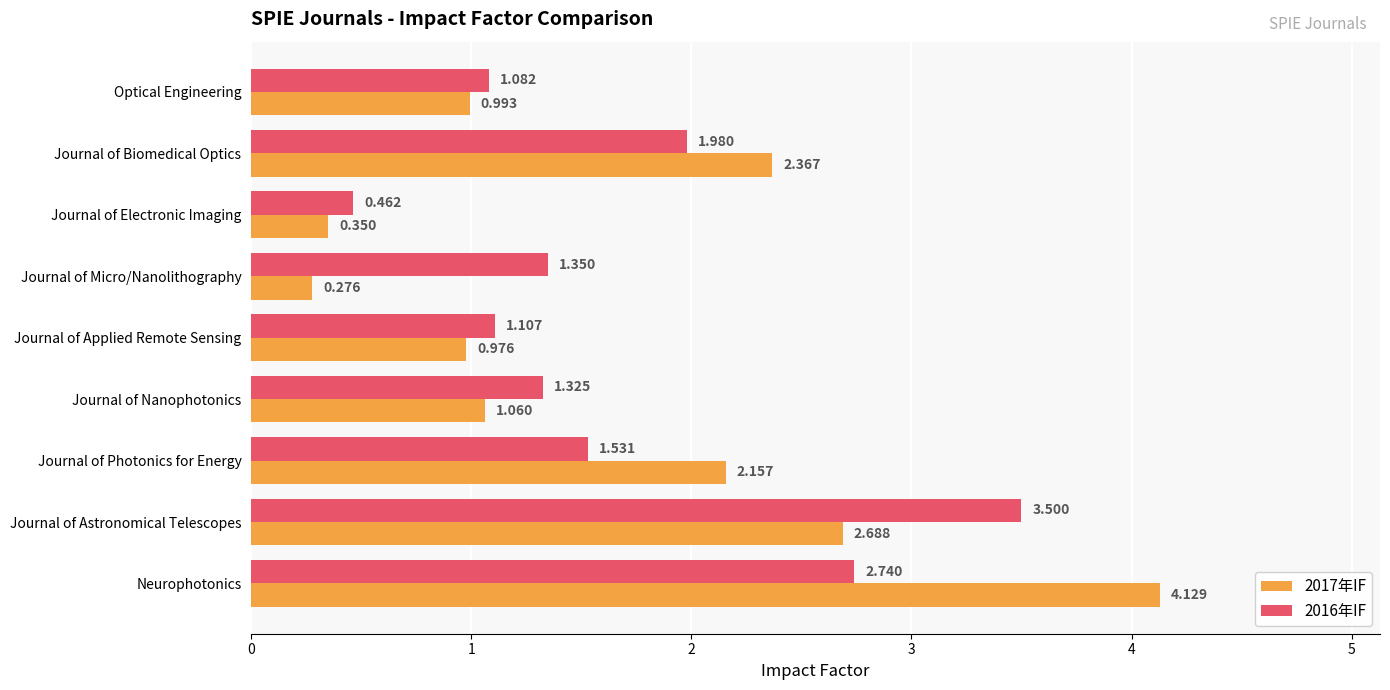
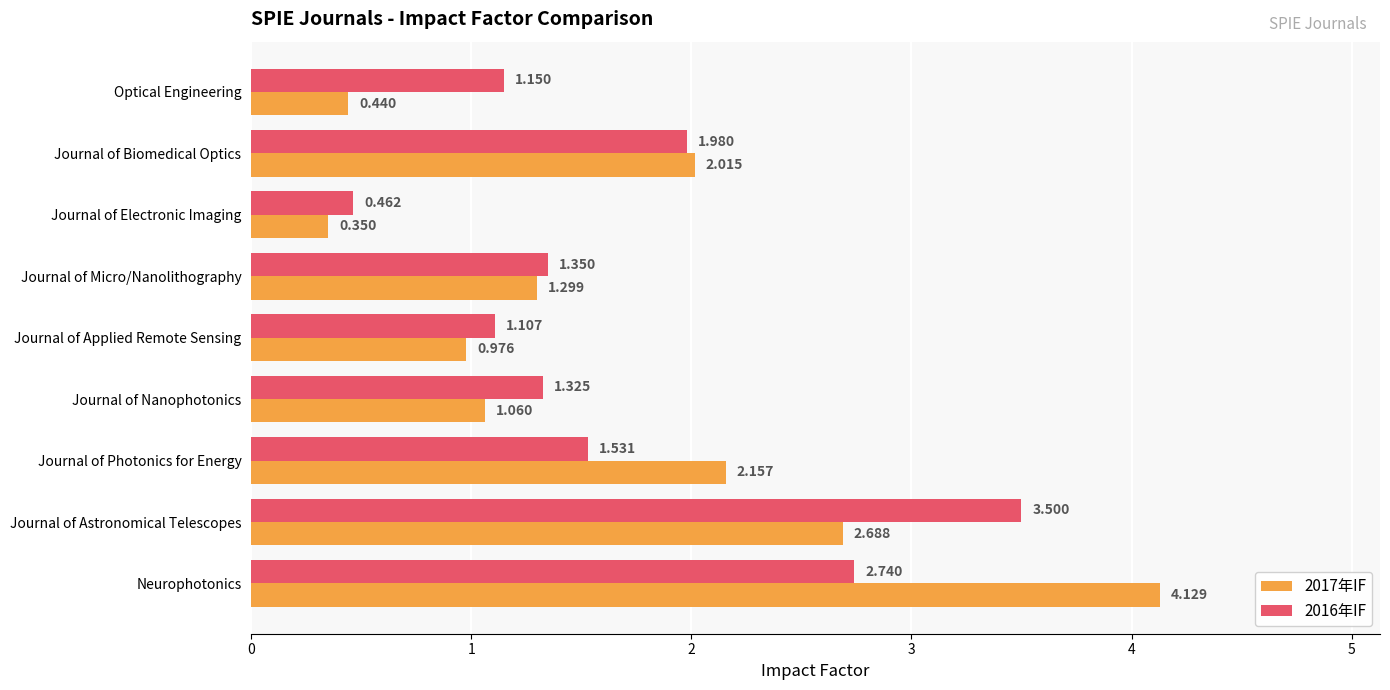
2016年IF, Optical Engineering: 1.082 -> 1.150
2017年IF, Optical Engineering: 0.993 -> 0.440
2017年IF, Journal of Biomedical Optics: 2.367 -> 2.015
2017年IF, Journal of Micro/Nanolithography: 0.276 -> 1.299
